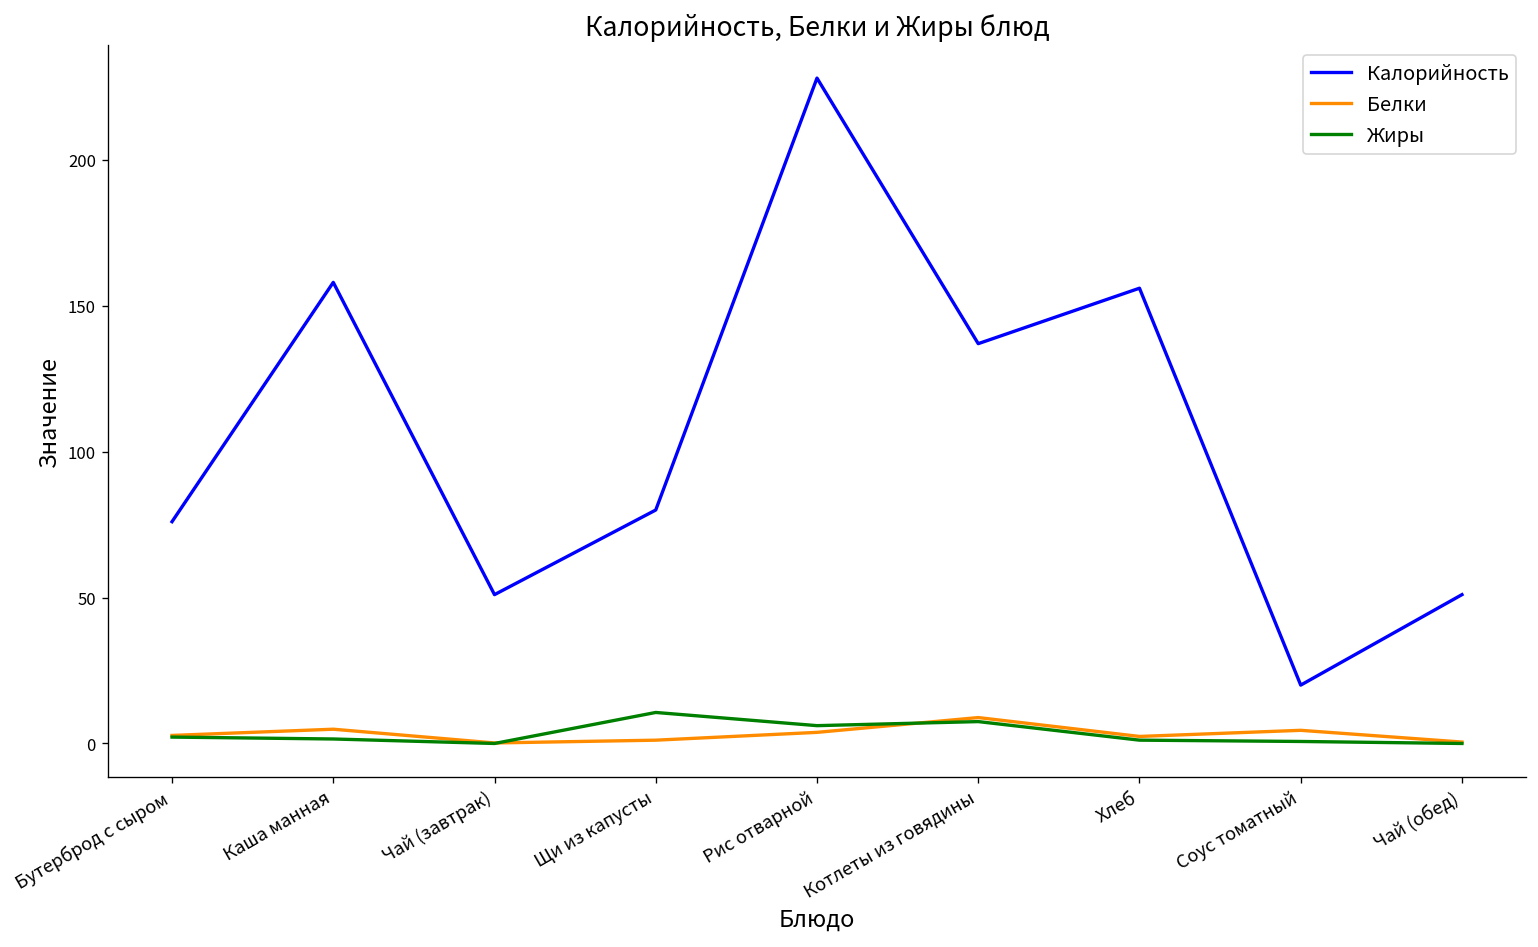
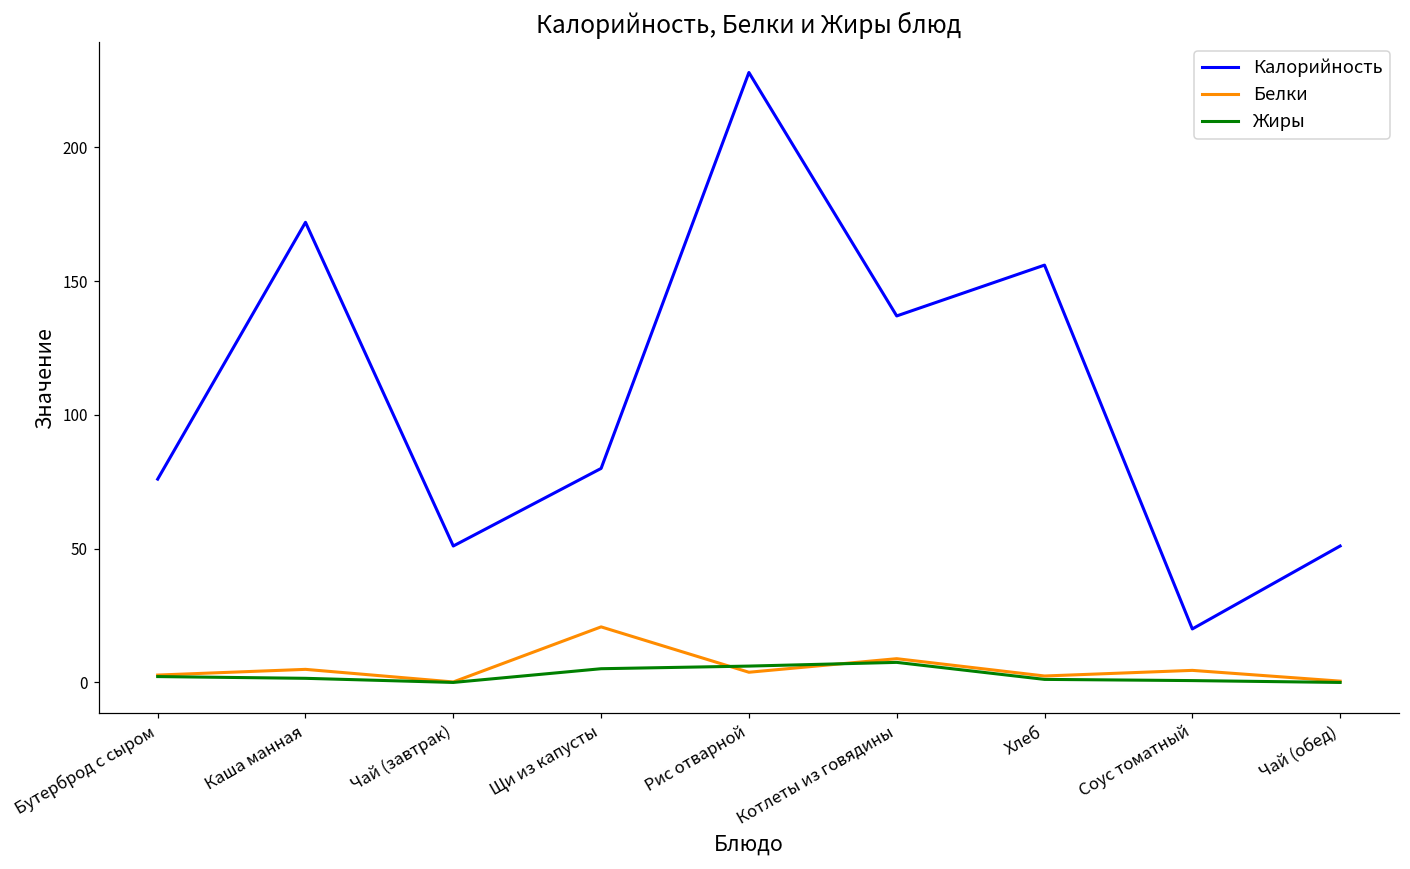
Калорийность, Каша манная: 158 -> 172
Белки, Щи из капусты: 1 -> 21
Жиры, Щи из капусты: 11 -> 5
